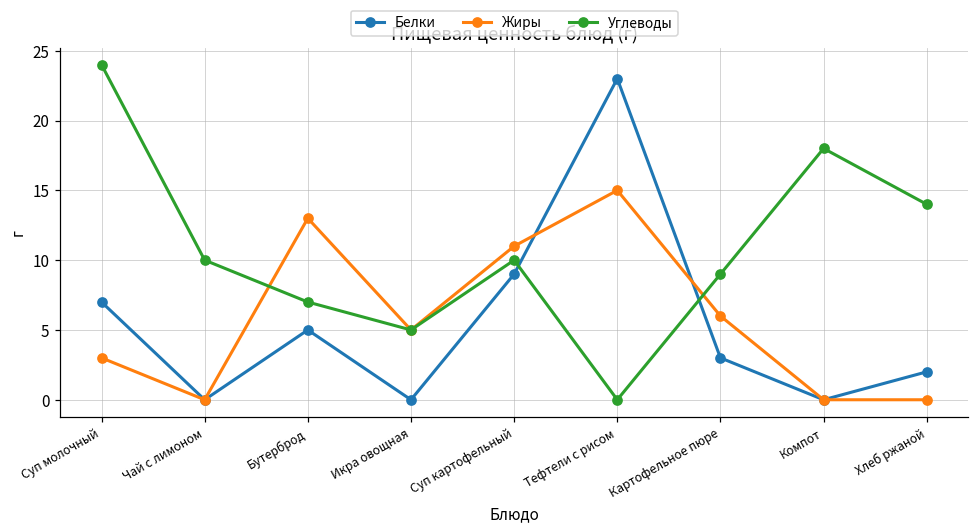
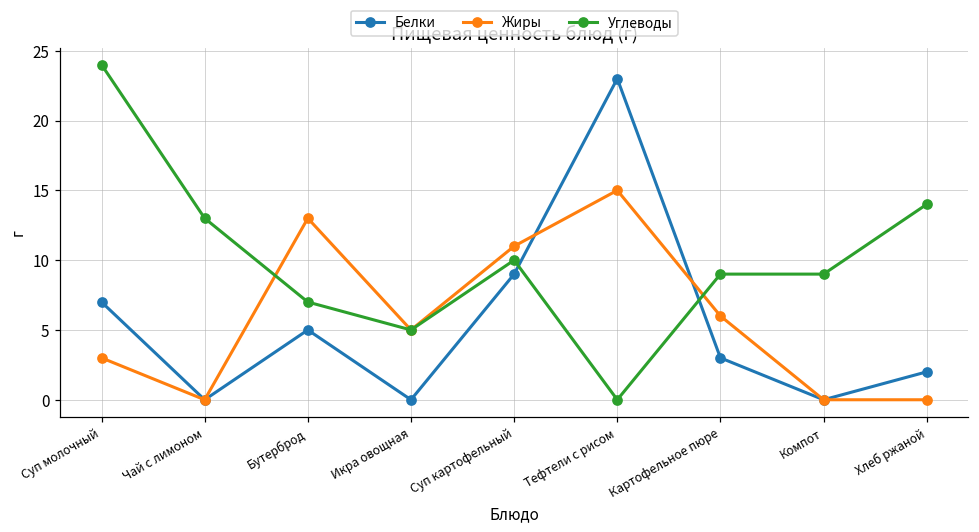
Углеводы, Чай с лимоном: 10 -> 13
Углеводы, Компот: 18 -> 9
